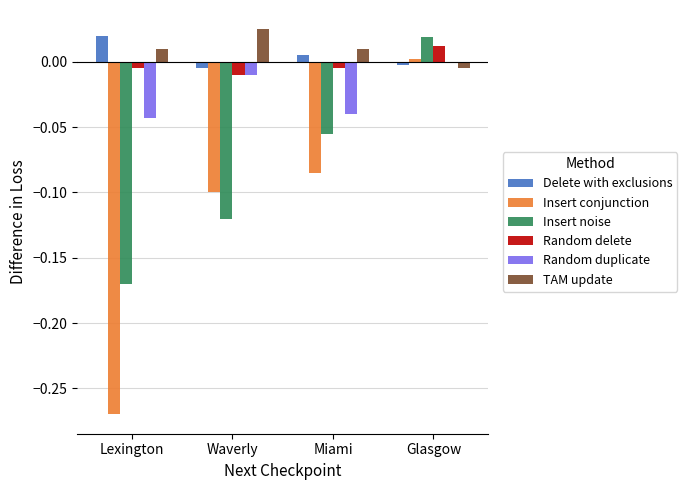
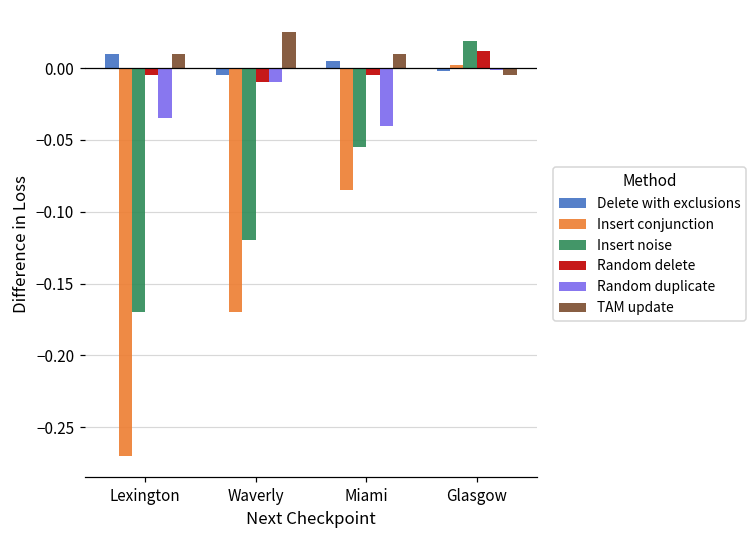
Delete with exclusions, Lexington: 0.02 -> 0.01
Random duplicate, Lexington: -0.043 -> -0.035
Insert conjunction, Waverly: -0.10 -> -0.17
